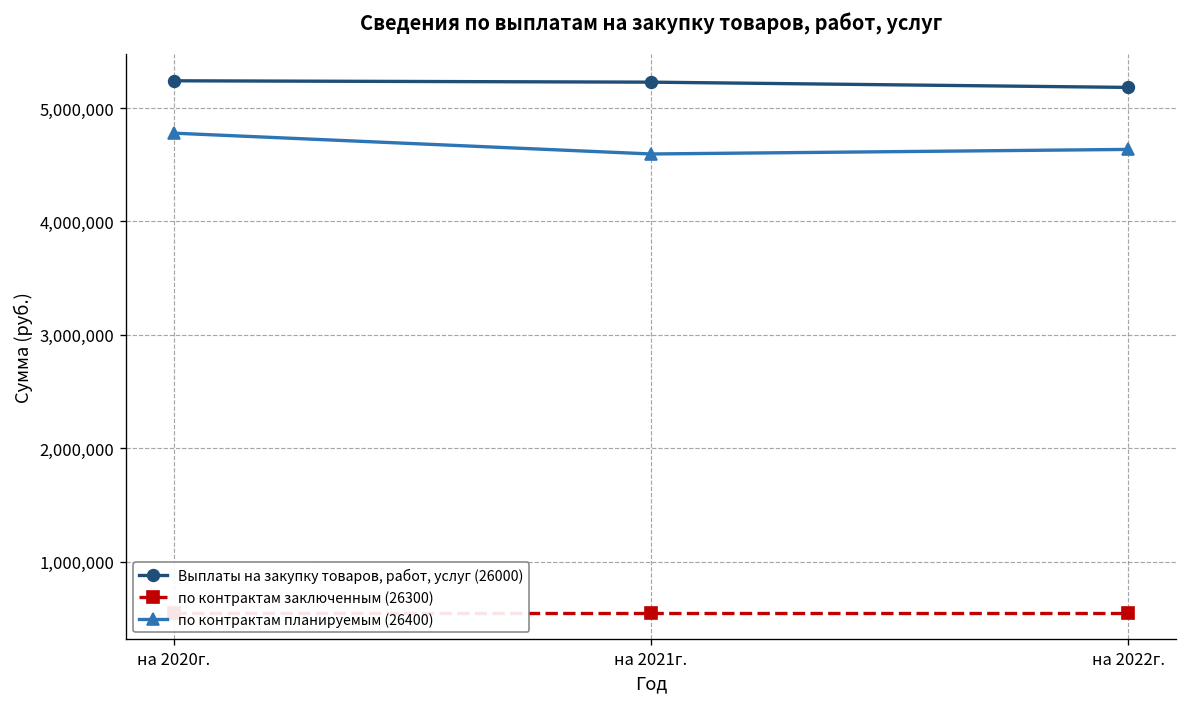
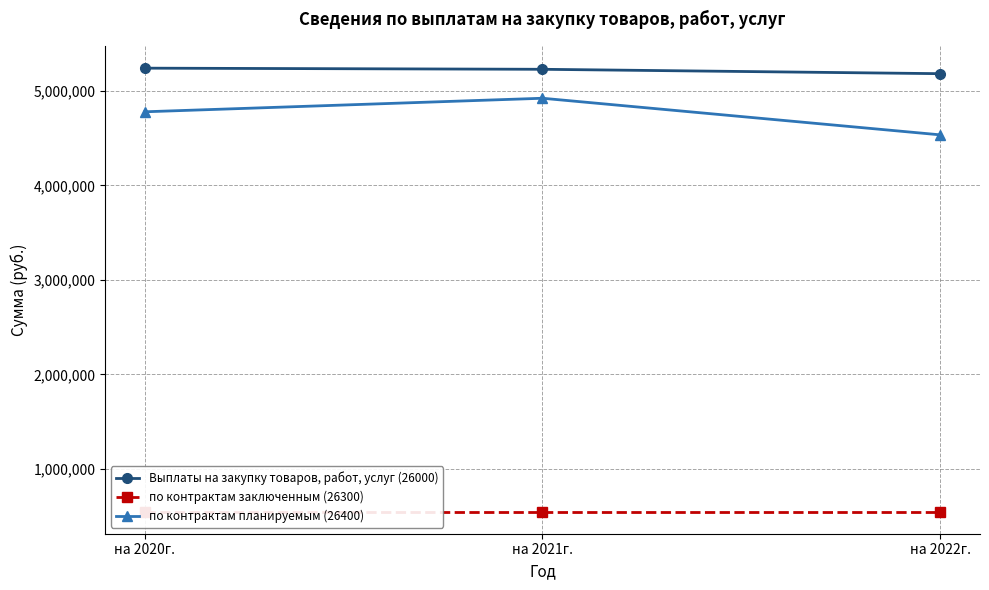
по контрактам планируемым (26400), на 2021г.: 4,600,000 -> 4,900,000
по контрактам планируемым (26400), на 2022г.: 4,600,000 -> 4,500,000
